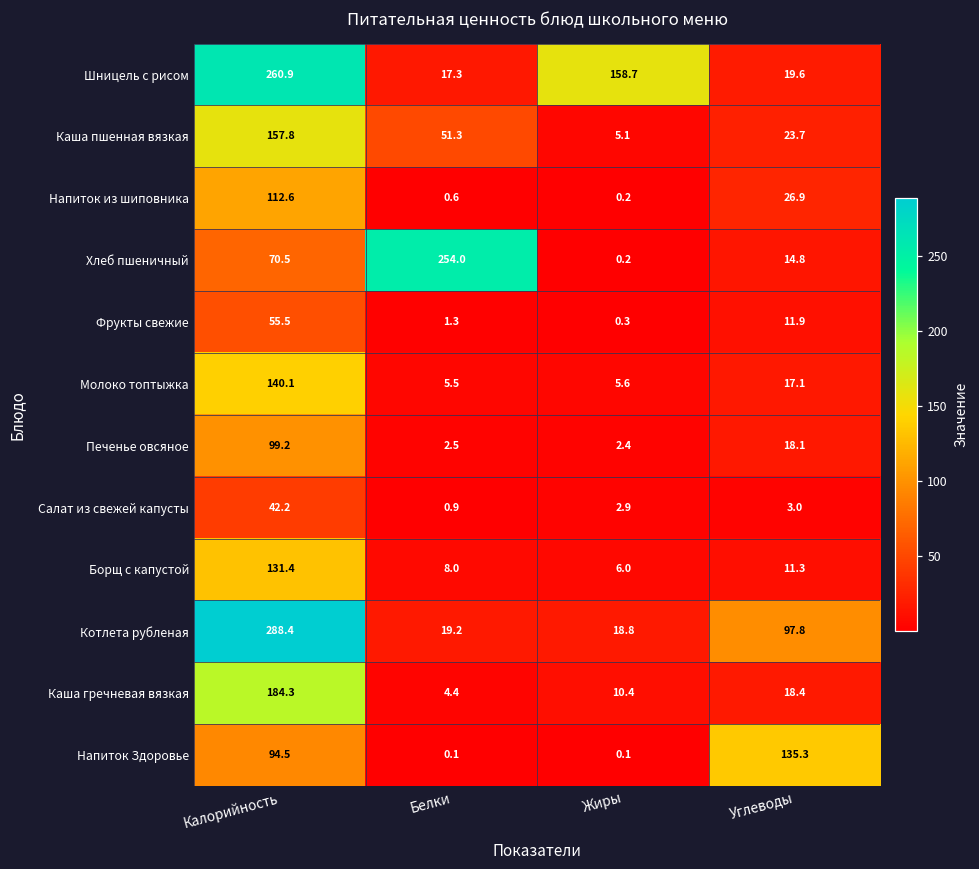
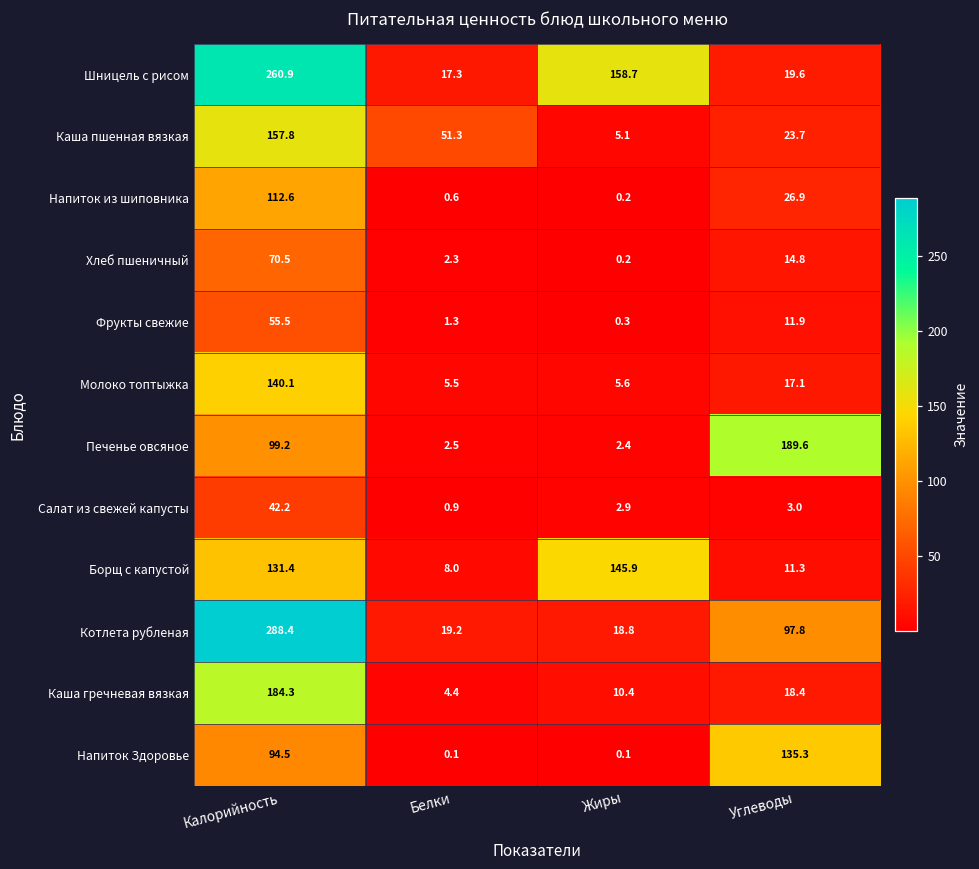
Хлеб пшеничный, Белки: 254.0 -> 2.3
Печенье овсяное, Углеводы: 18.1 -> 189.6
Борщ с капустой, Жиры: 6.0 -> 145.9
